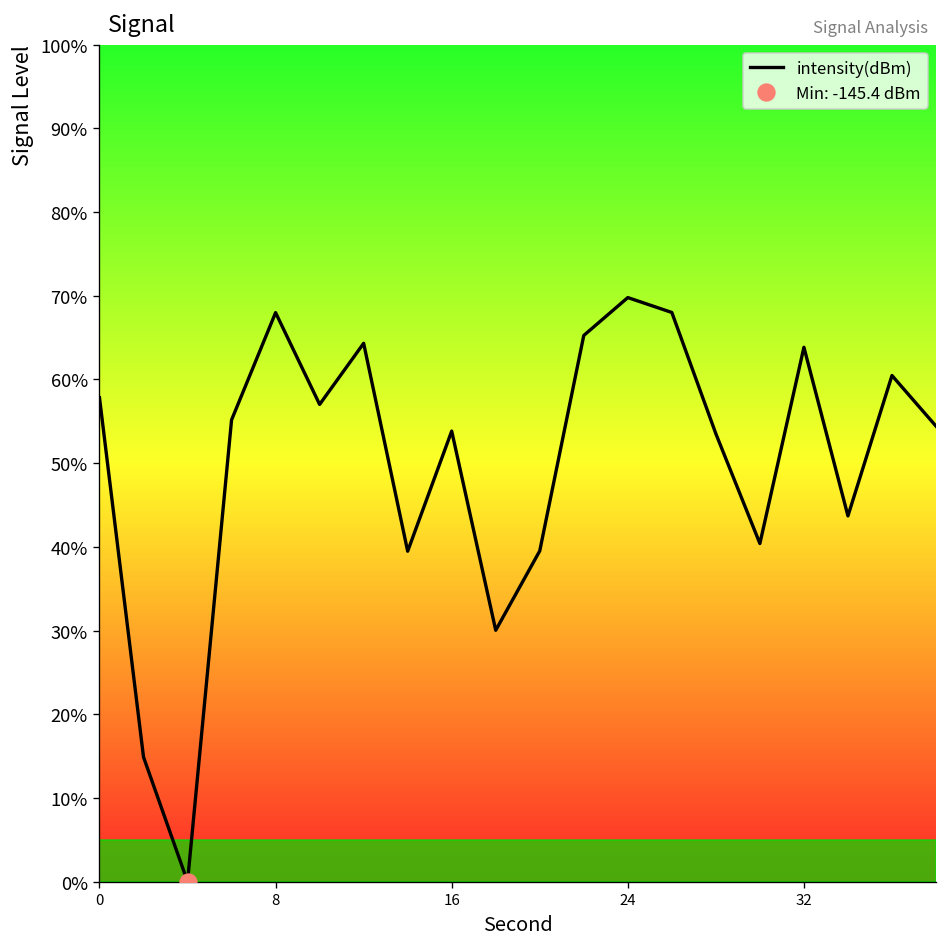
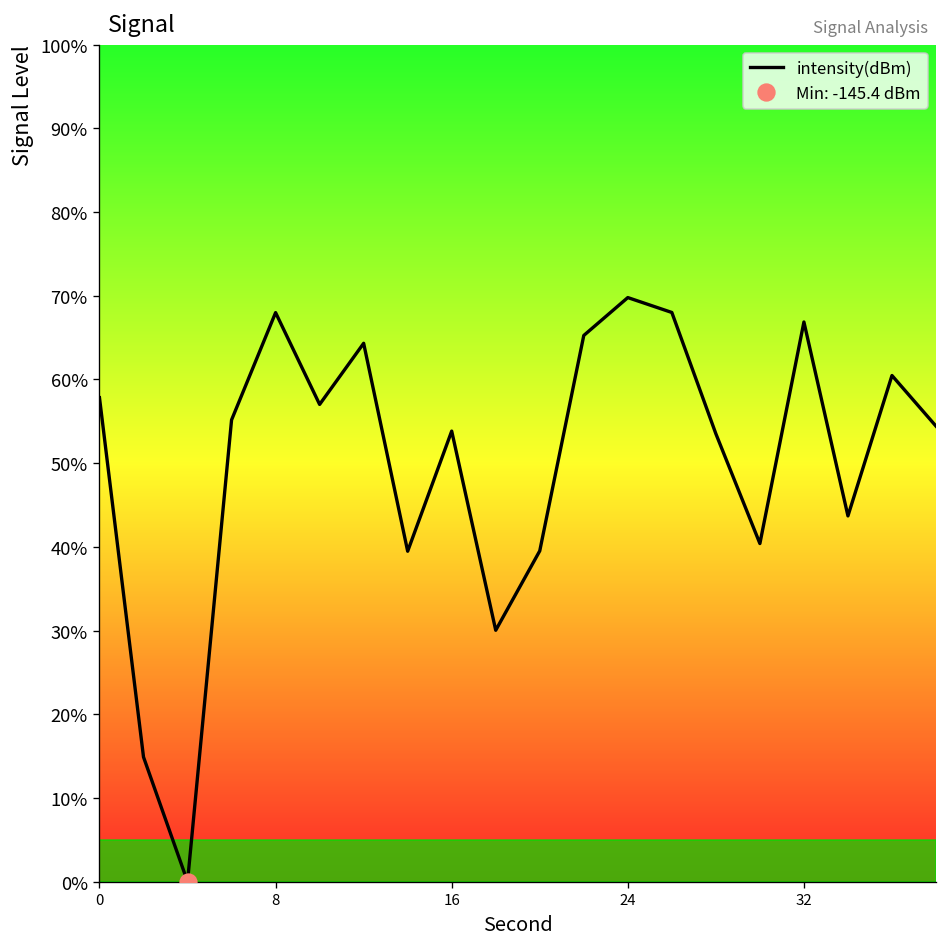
intensity(dBm), 32: 64% -> 67%
